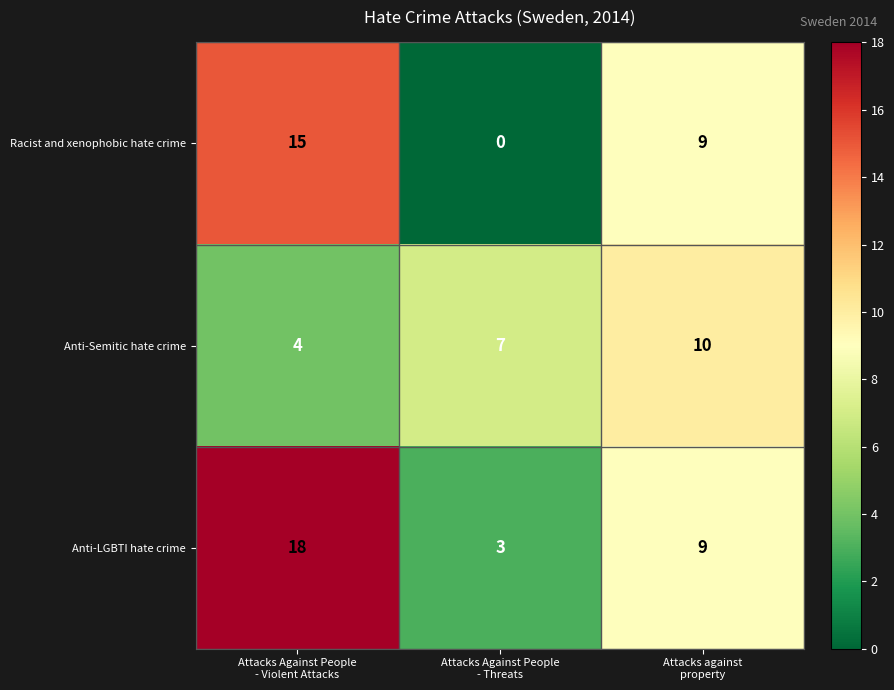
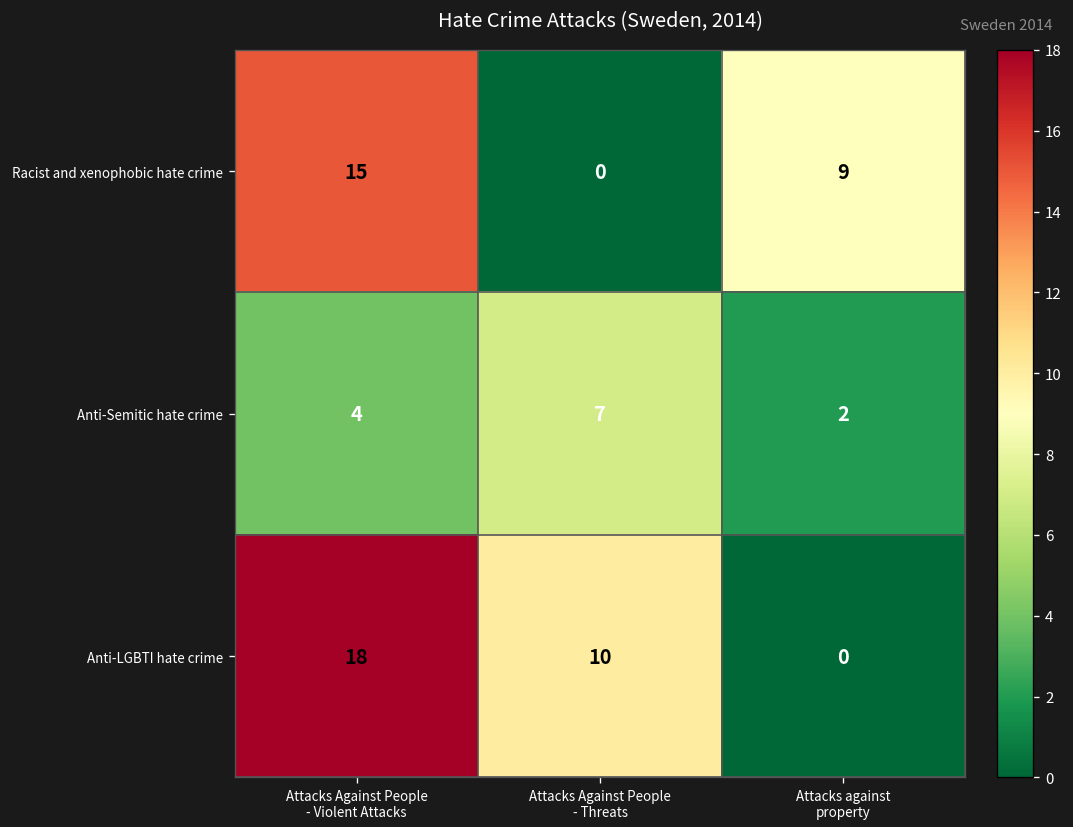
Anti-Semitic hate crime, Attacks against property: 10 -> 2
Anti-LGBTI hate crime, Attacks Against People - Threats: 3 -> 10
Anti-LGBTI hate crime, Attacks against property: 9 -> 0
